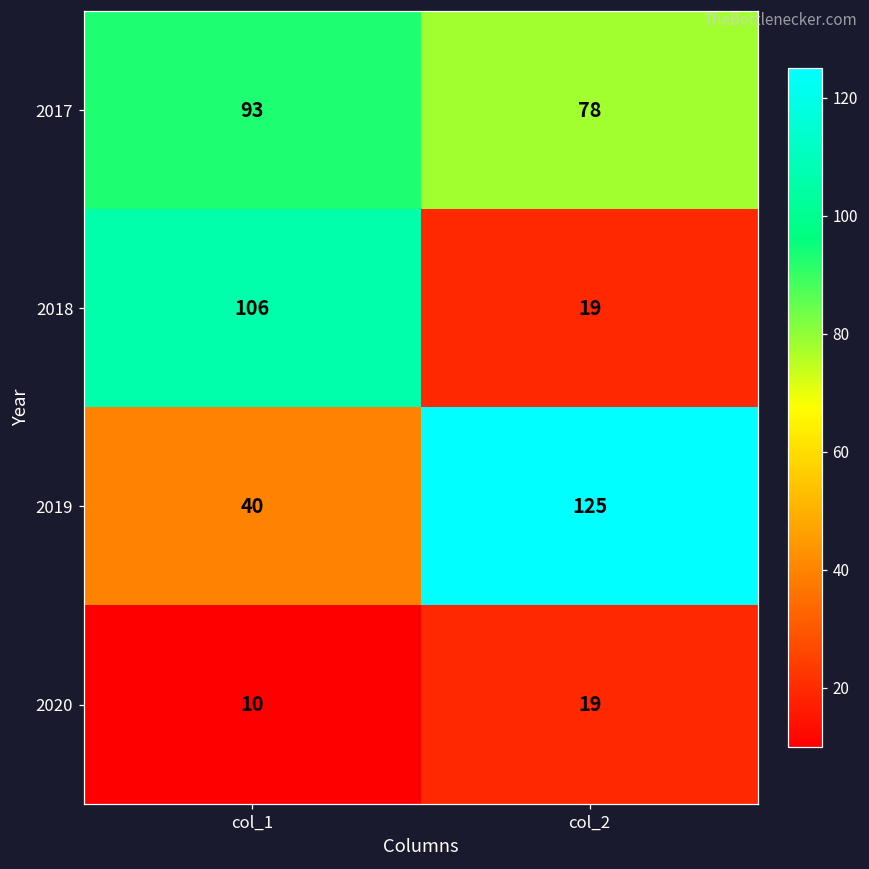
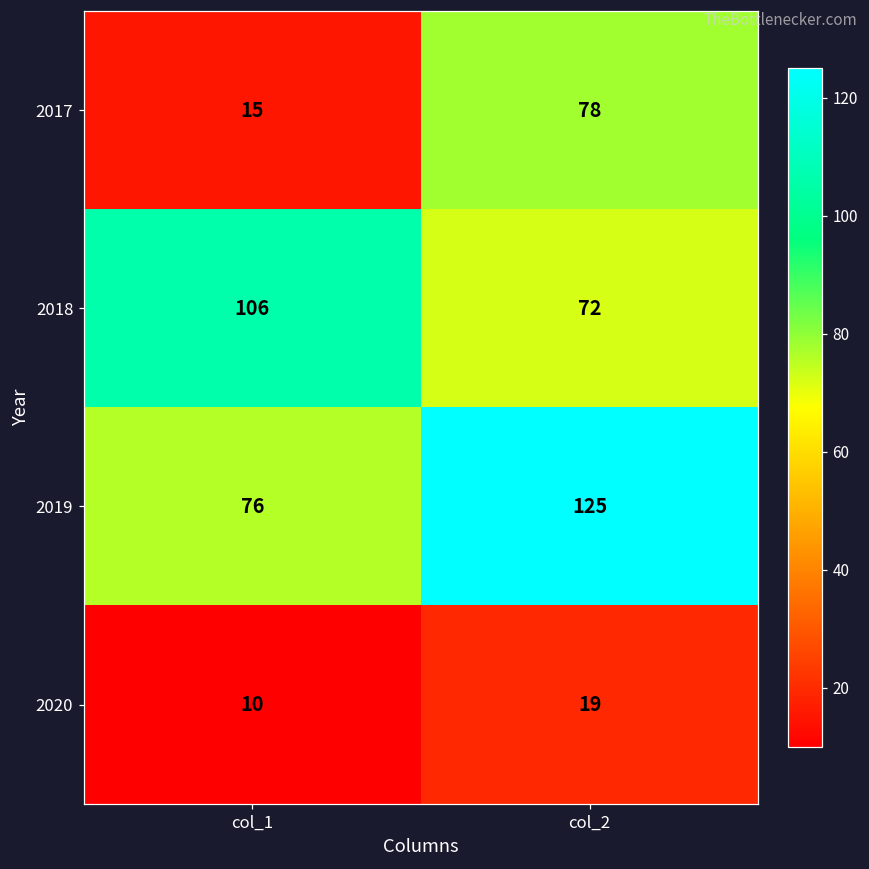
2017, col_1: 93 -> 15
2018, col_2: 19 -> 72
2019, col_1: 40 -> 76
